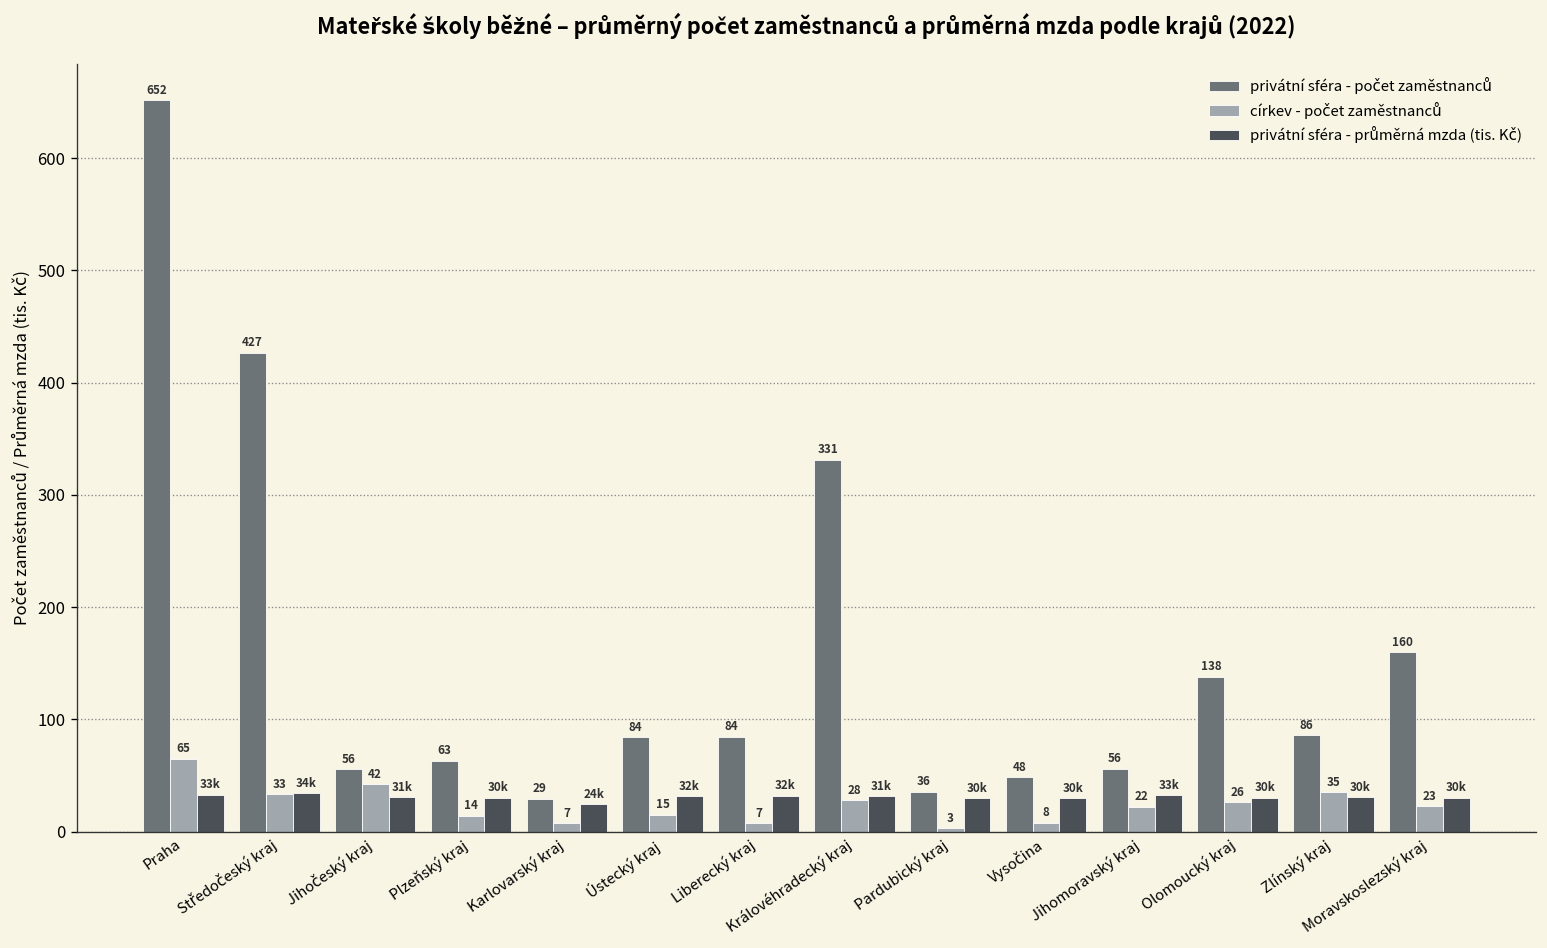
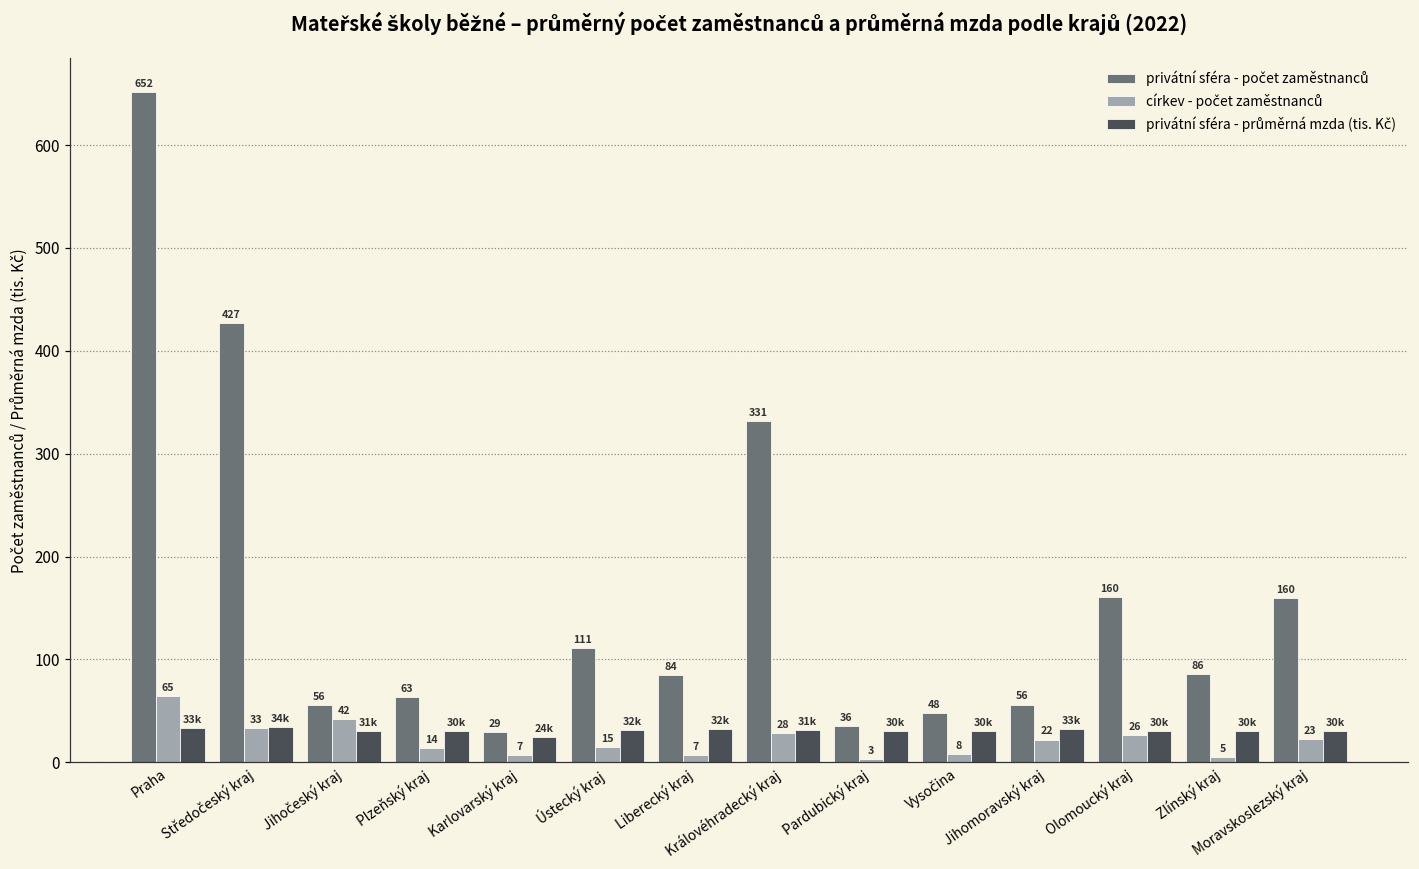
privátní sféra - počet zaměstnanců, Ústecký kraj: 84 -> 111
privátní sféra - počet zaměstnanců, Olomoucký kraj: 138 -> 160
církev - počet zaměstnanců, Zlínský kraj: 35 -> 5
